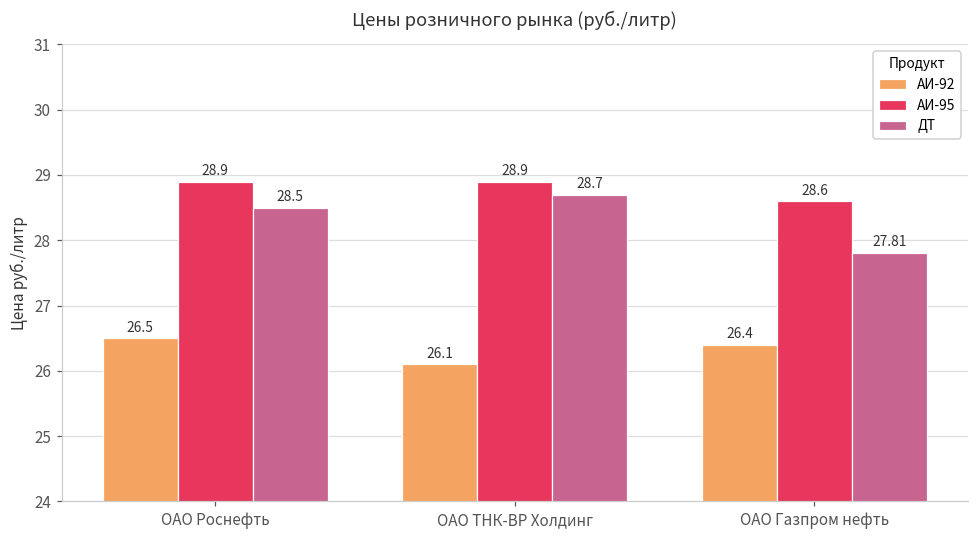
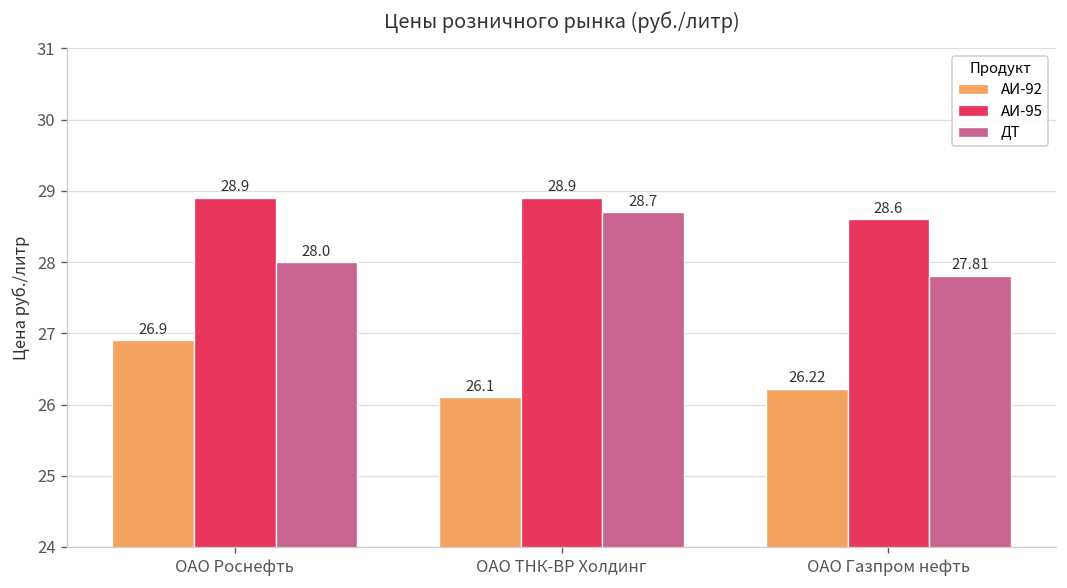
АИ-92, ОАО Роснефть: 26.5 -> 26.9
ДТ, ОАО Роснефть: 28.5 -> 28.0
АИ-92, ОАО Газпром нефть: 26.4 -> 26.22
